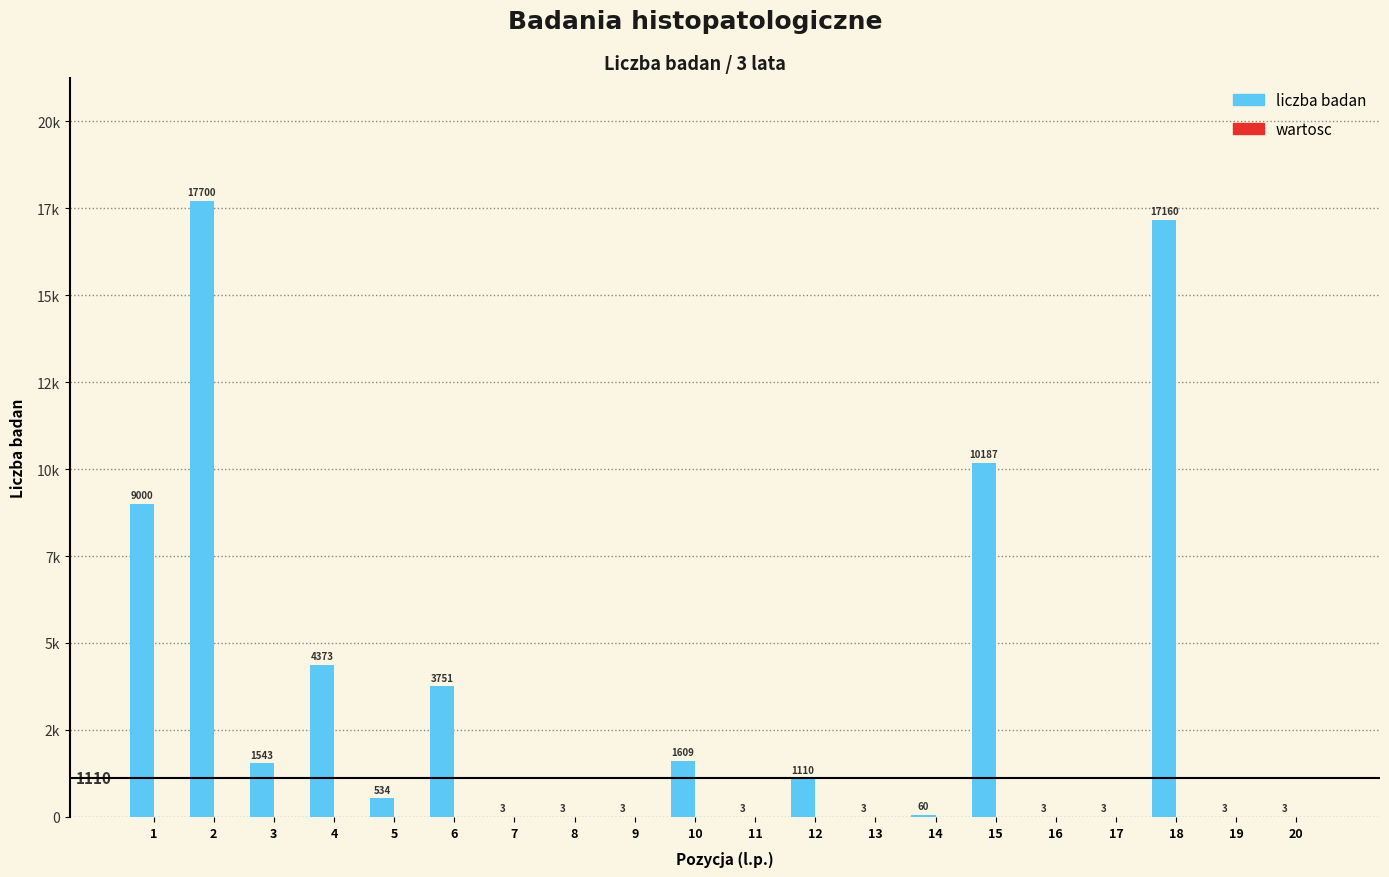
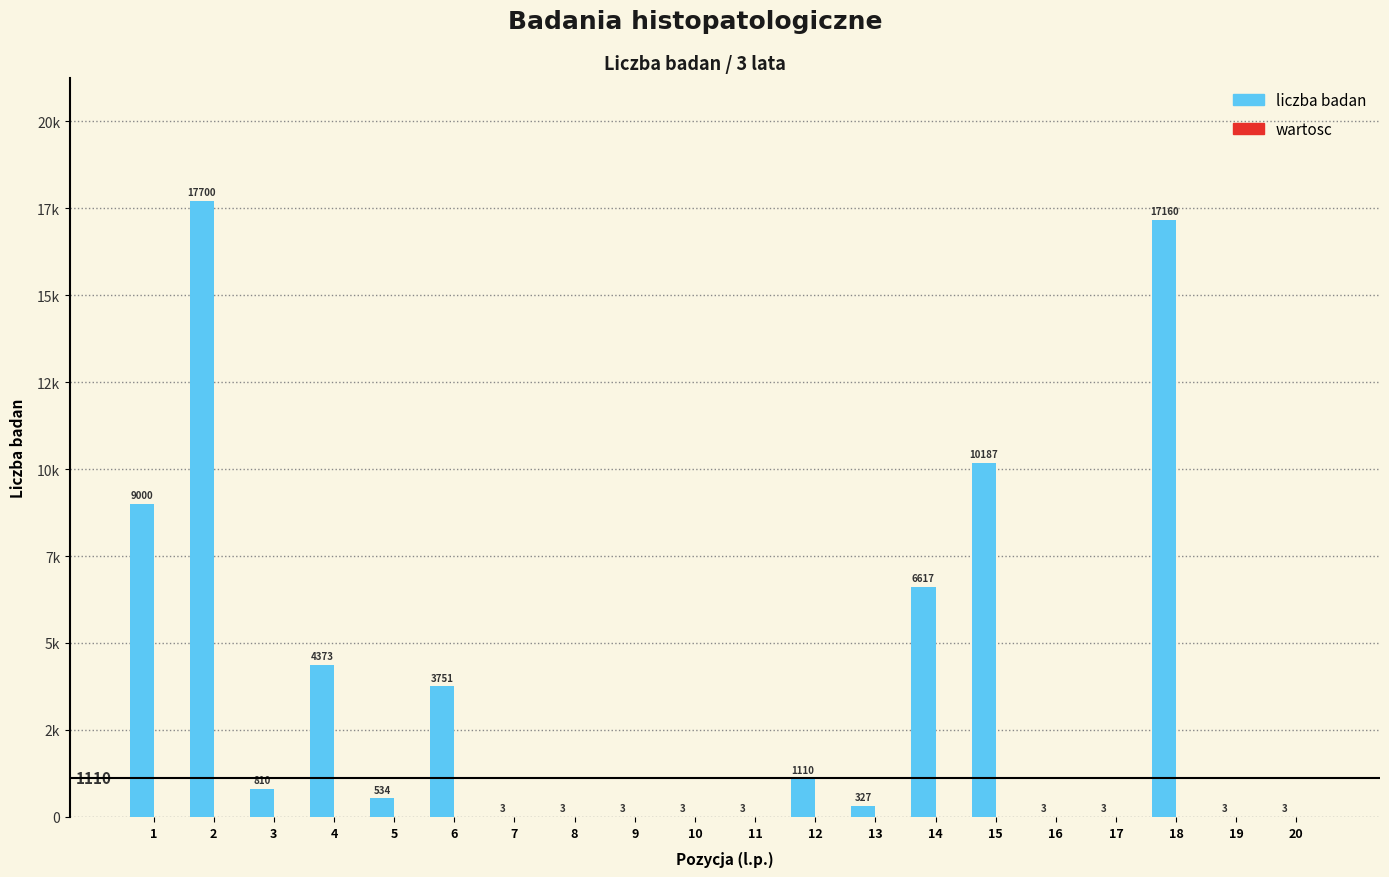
liczba badan, 3: 1543 -> 810
liczba badan, 10: 1609 -> 3
liczba badan, 13: 3 -> 327
liczba badan, 14: 60 -> 6617
